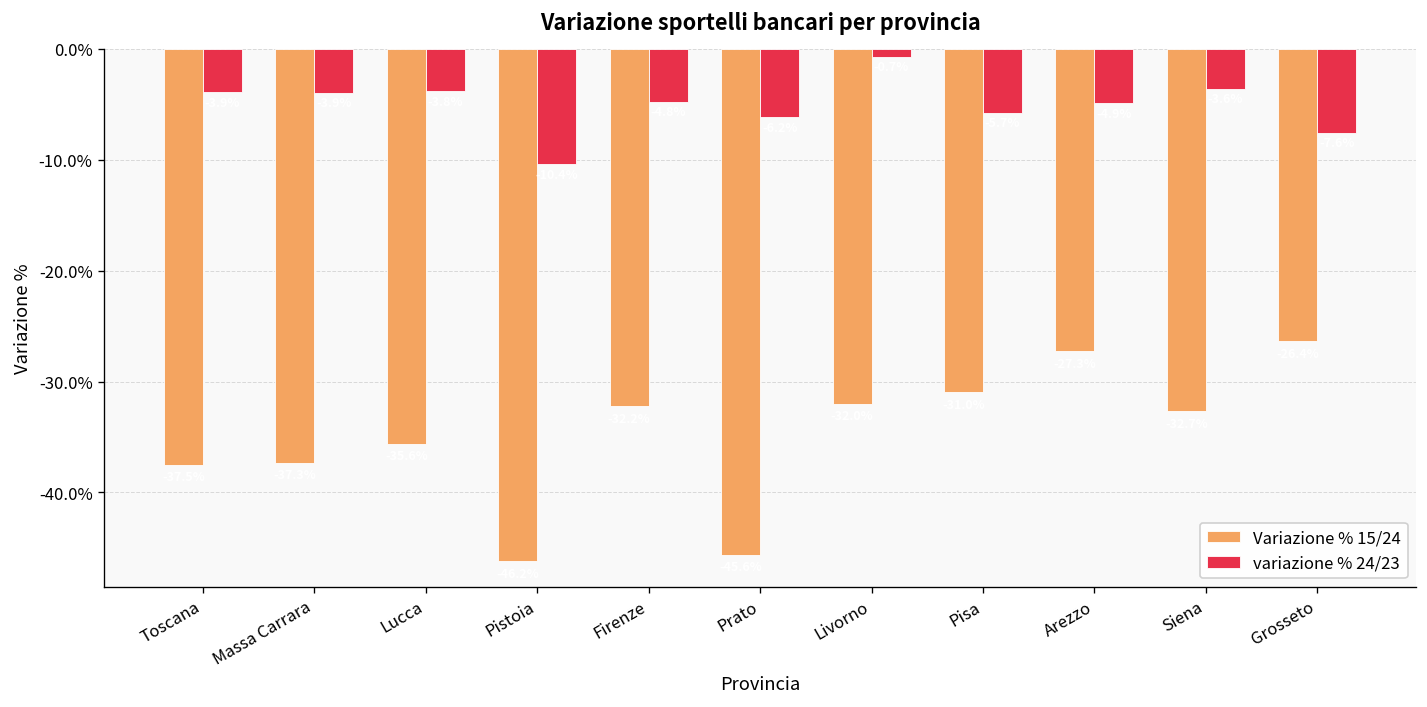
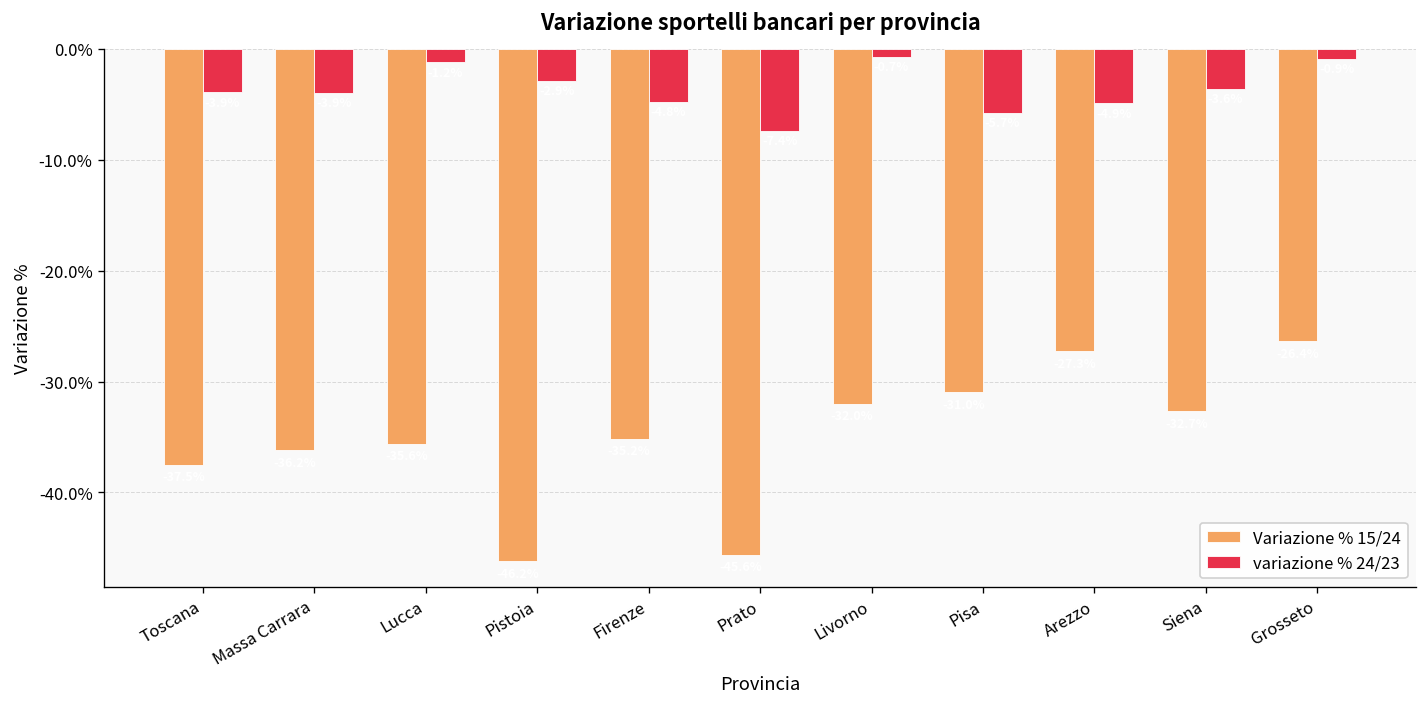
Variazione % 15/24, Massa Carrara: -37% -> -36%
variazione % 24/23, Lucca: -4% -> -1%
variazione % 24/23, Pistoia: -10% -> -3%
Variazione % 15/24, Firenze: -32% -> -35%
variazione % 24/23, Prato: -6% -> -7%
variazione % 24/23, Grosseto: -8% -> -1%
